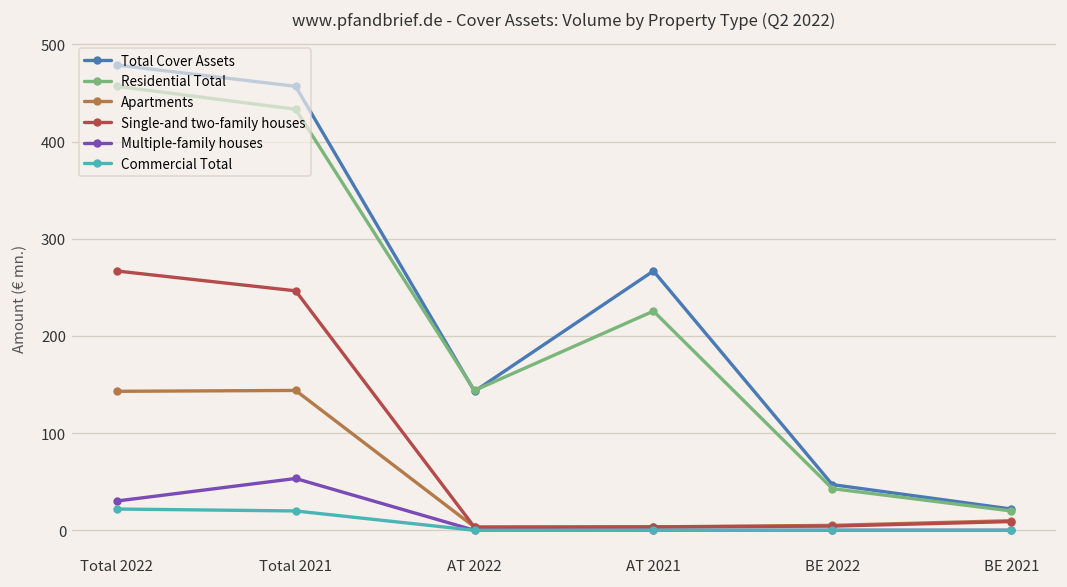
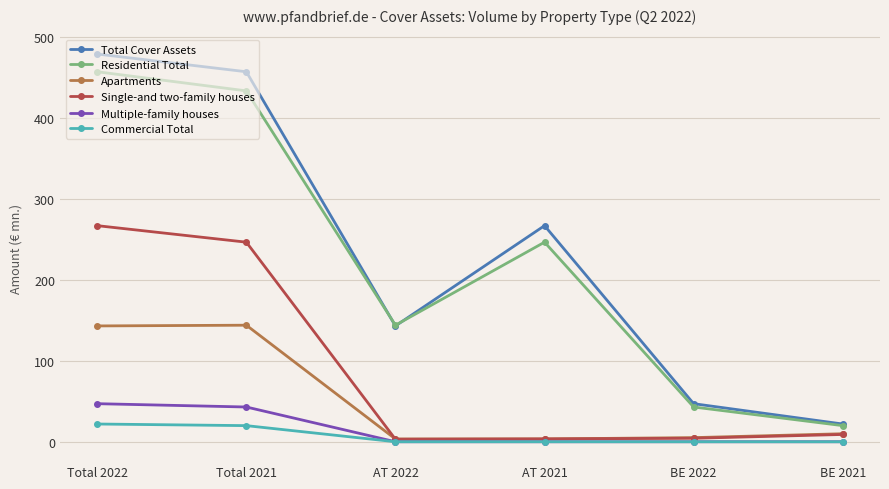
Multiple-family houses, Total 2022: 30 -> 50
Multiple-family houses, Total 2021: 50 -> 40
Residential Total, AT 2021: 230 -> 250
